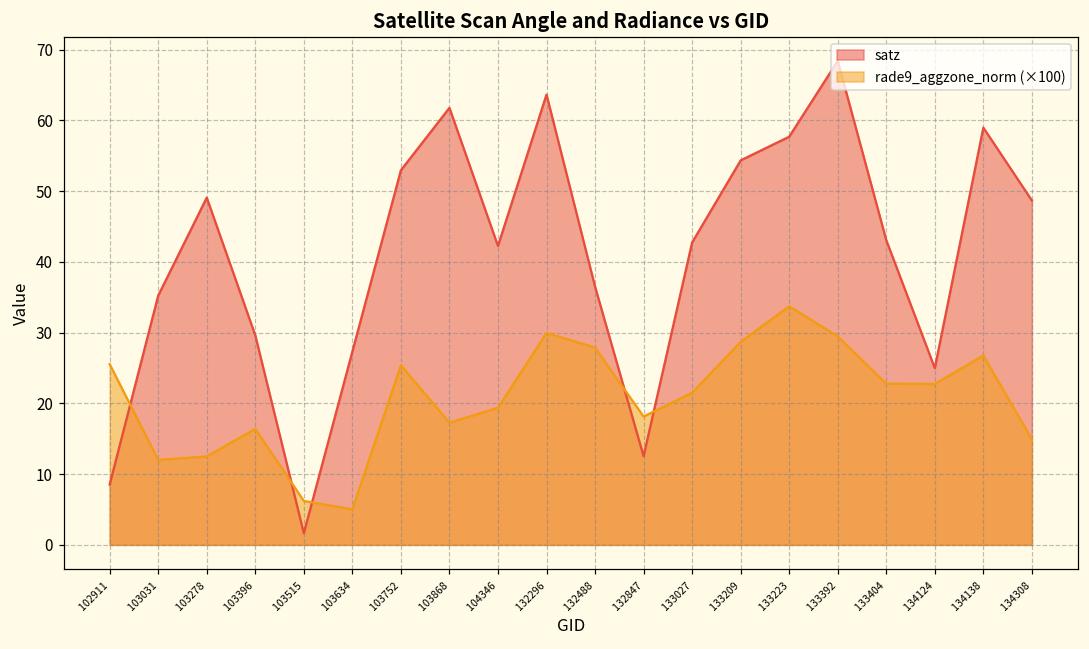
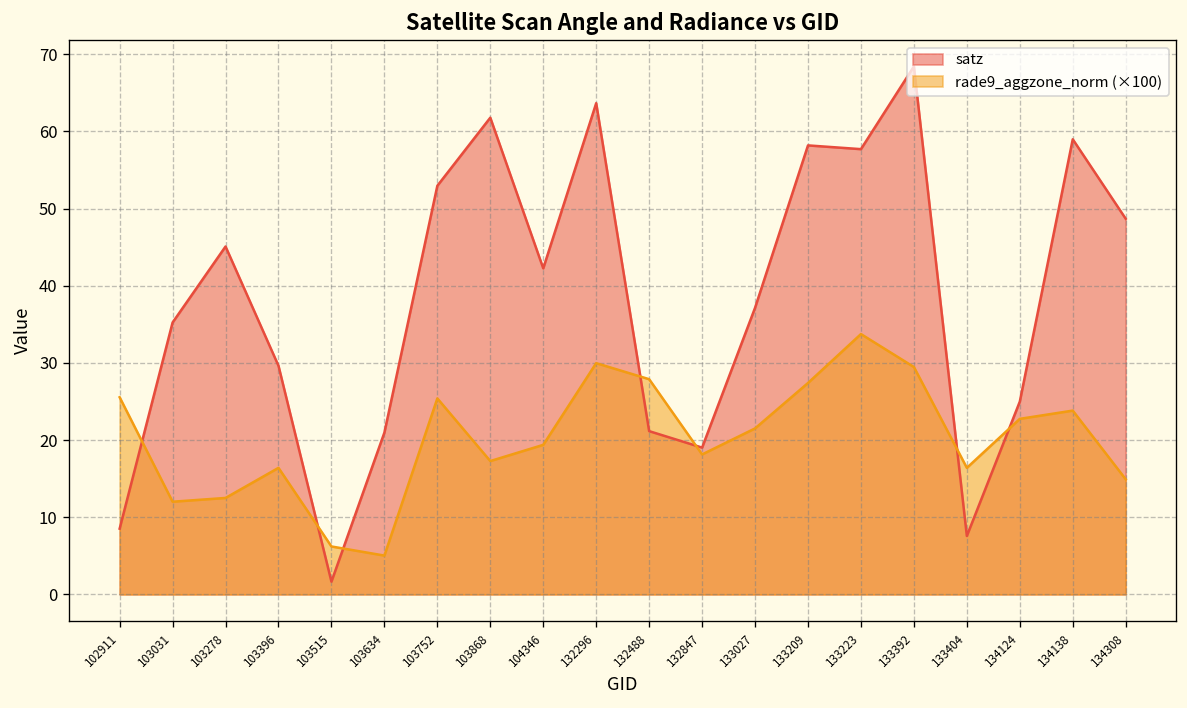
satz, 103278: 49 -> 45
satz, 103634: 27 -> 21
satz, 132488: 37 -> 21
satz, 132847: 13 -> 19
satz, 133027: 43 -> 37
satz, 133209: 54 -> 58
rade9_aggzone_norm (×100), 133209: 29 -> 27
satz, 133404: 43 -> 8
rade9_aggzone_norm (×100), 133404: 23 -> 16
rade9_aggzone_norm (×100), 134138: 27 -> 24
